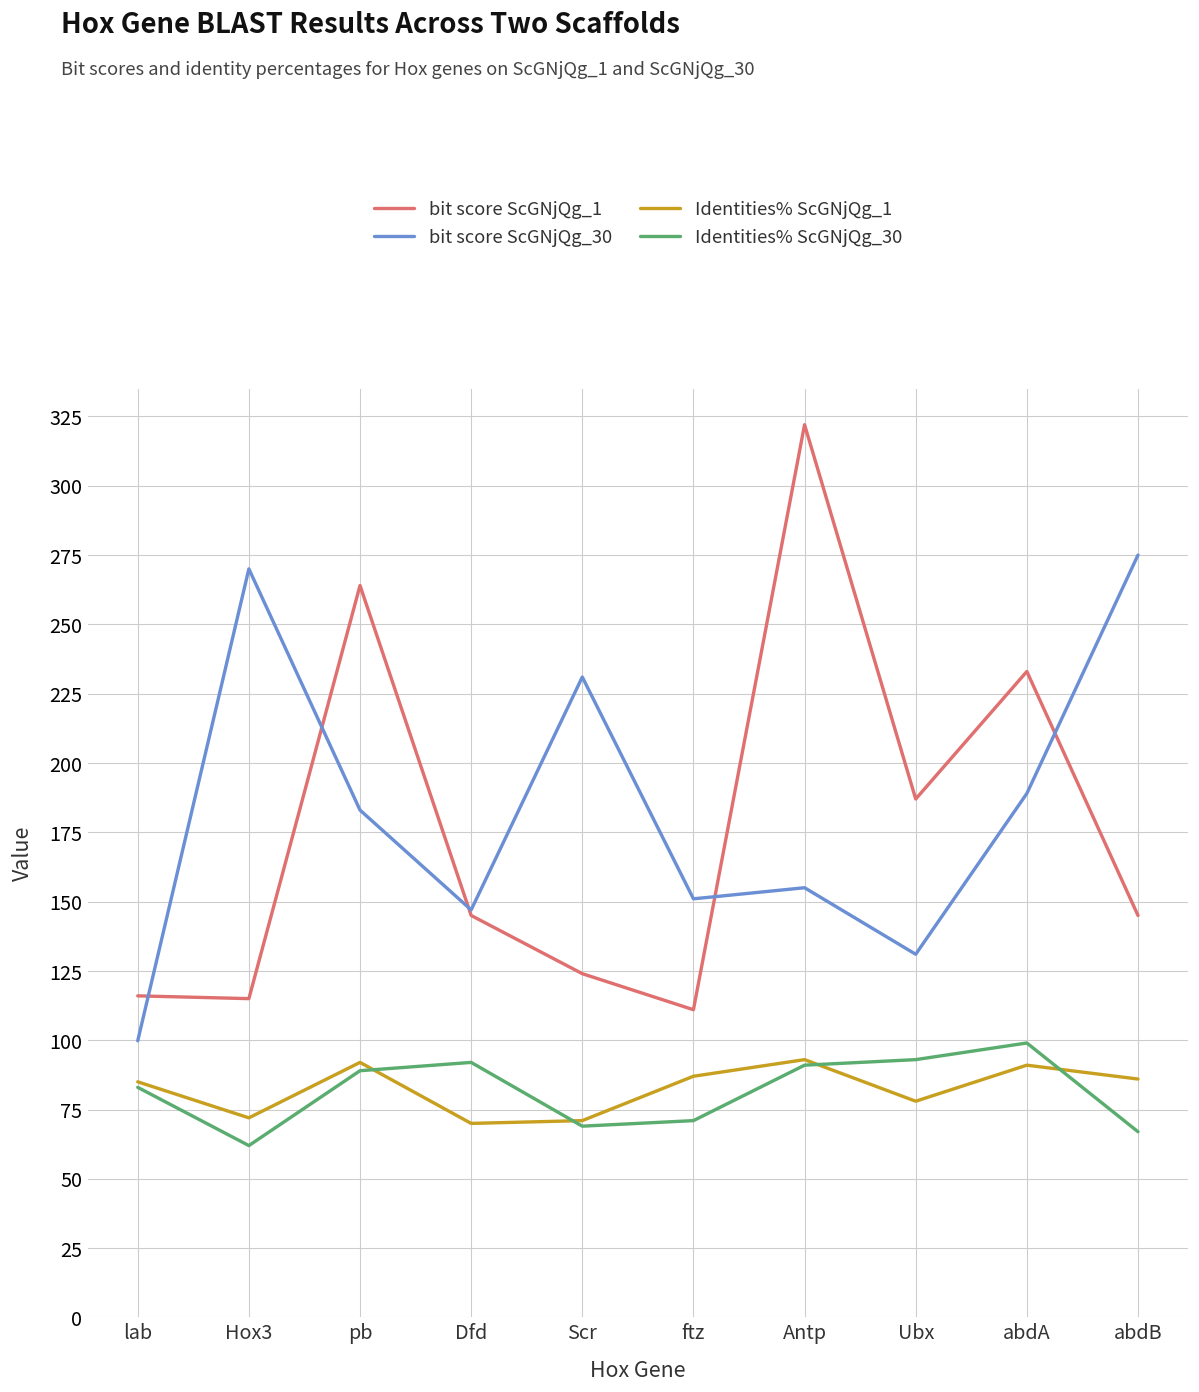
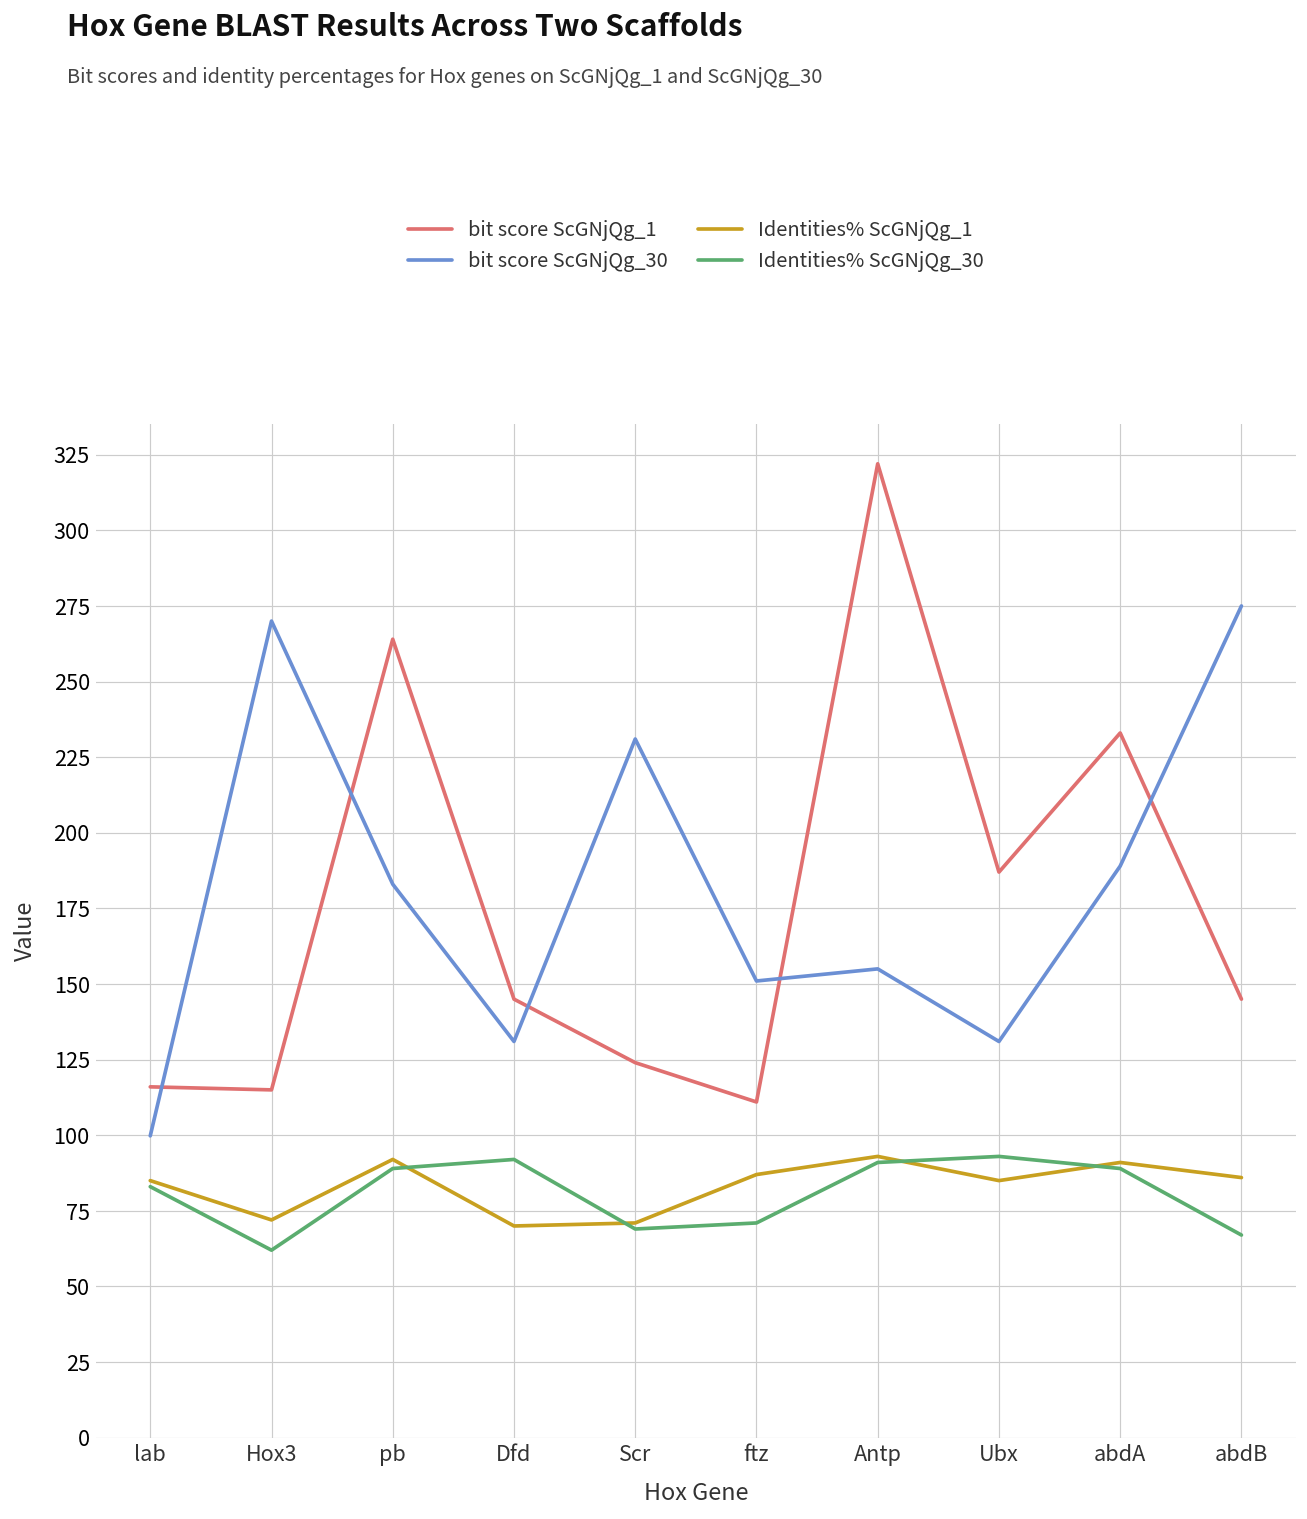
bit score ScGNjQg_30, Dfd: 147 -> 131
Identities% ScGNjQg_1, Ubx: 78 -> 85
Identities% ScGNjQg_30, abdA: 99 -> 89
